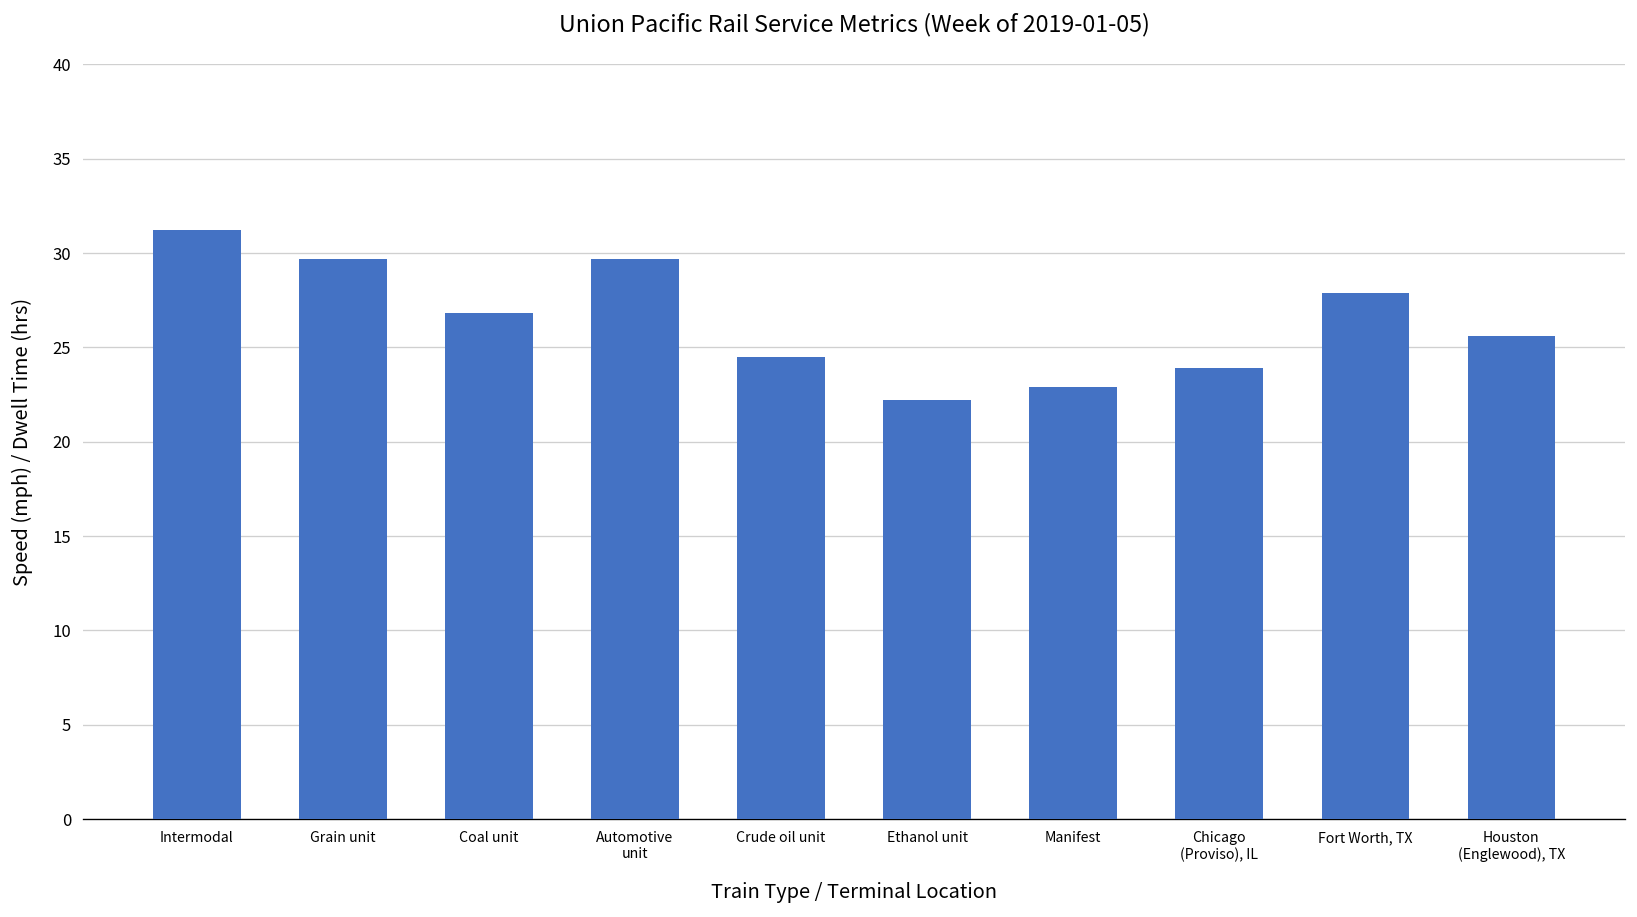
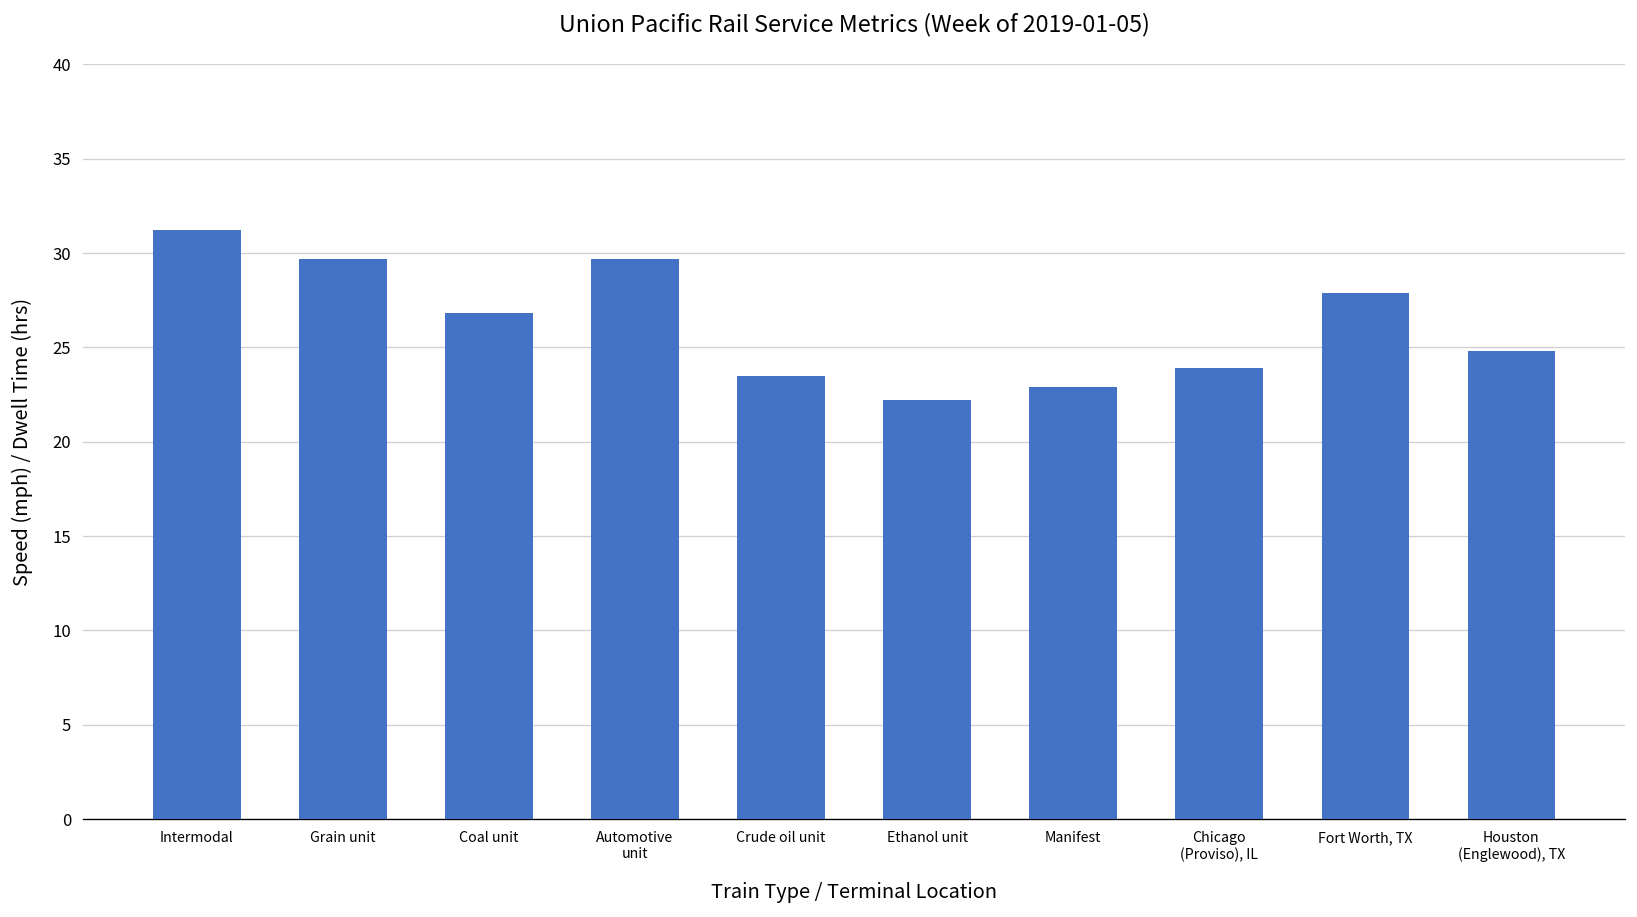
Crude oil unit: 24.5 -> 23.5
Houston (Englewood), TX: 25.6 -> 24.8
